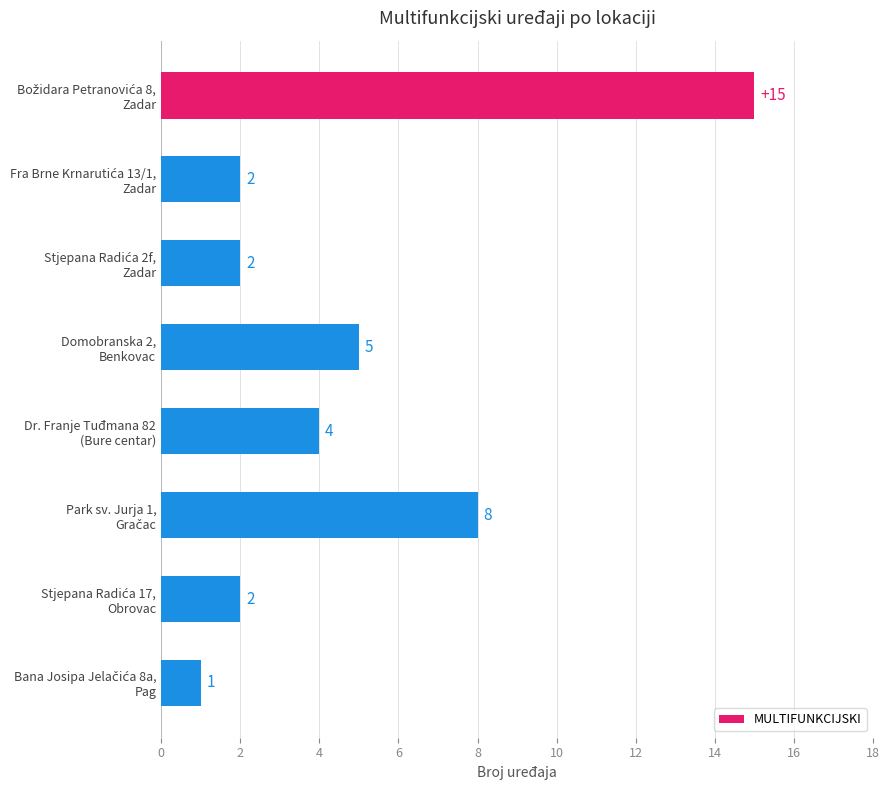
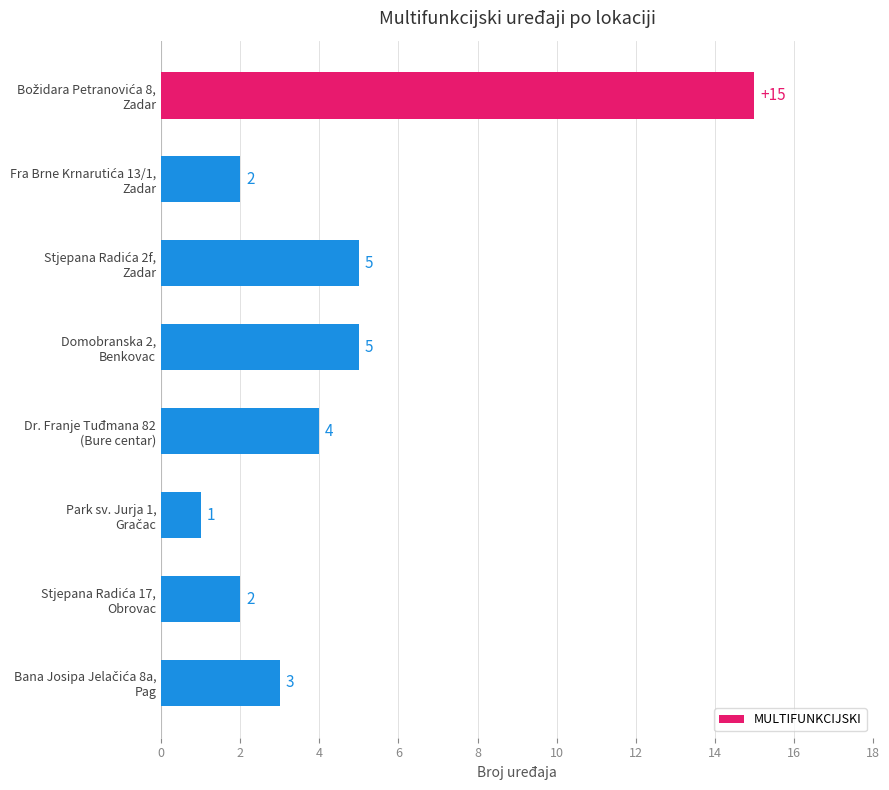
Stjepana Radića 2f, Zadar: 2 -> 5
Park sv. Jurja 1, Gračac: 8 -> 1
Bana Josipa Jelačića 8a, Pag: 1 -> 3
